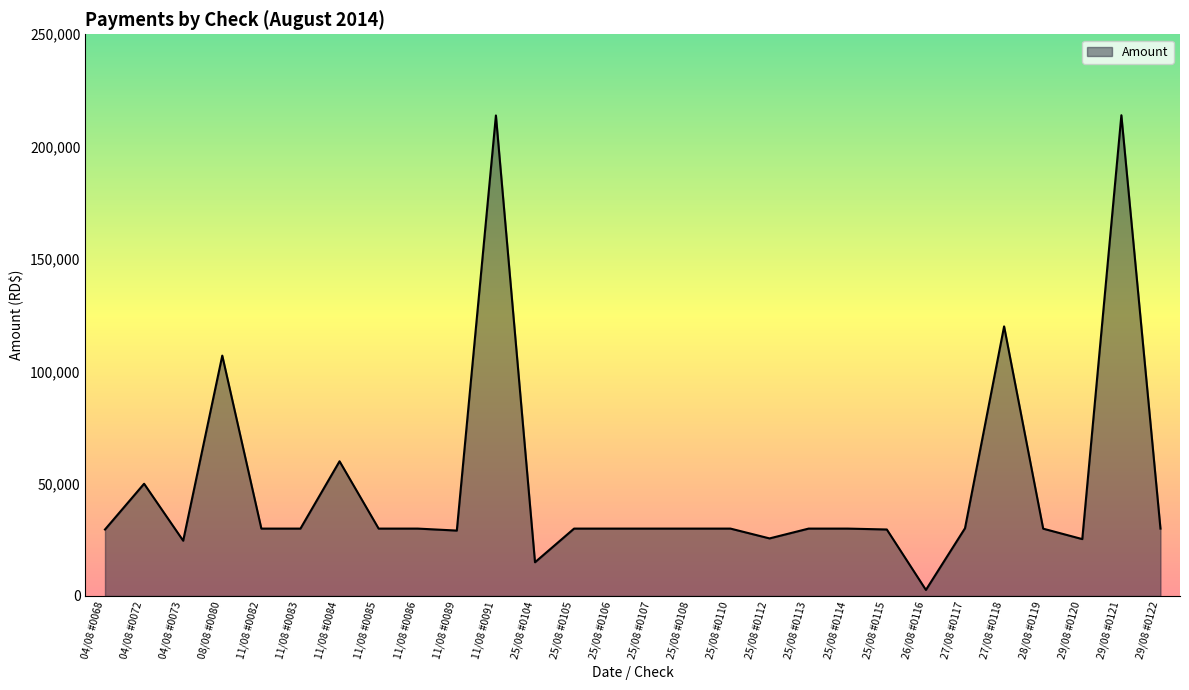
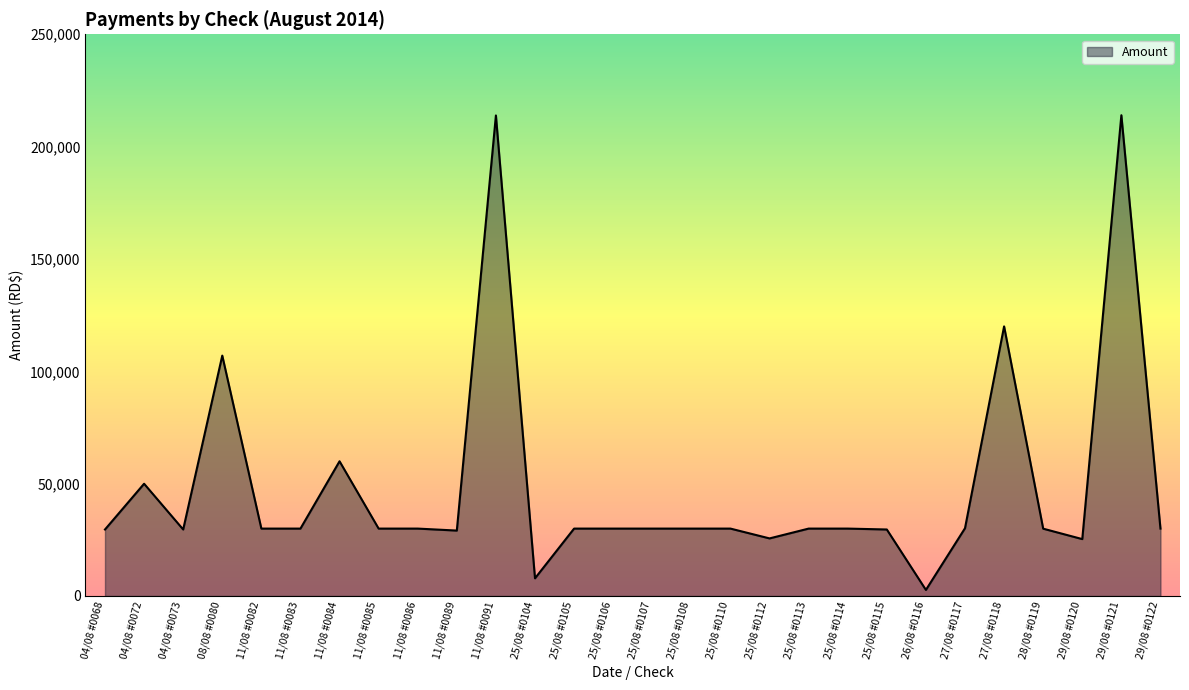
04/08 #0073: 25,000 -> 30,000
25/08 #0104: 15,000 -> 8,000
